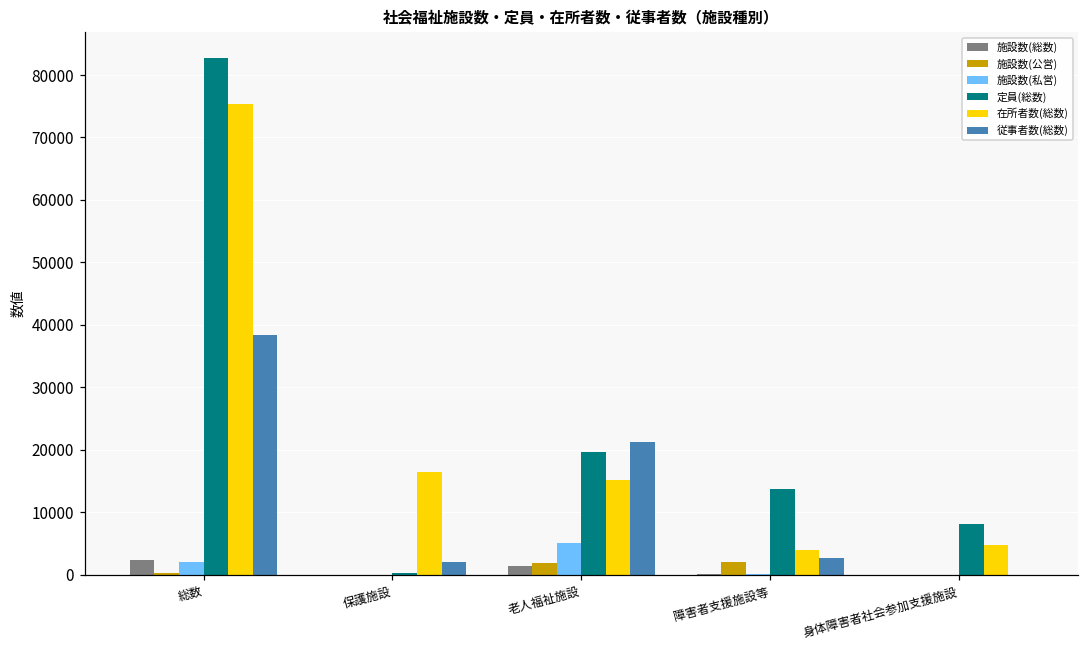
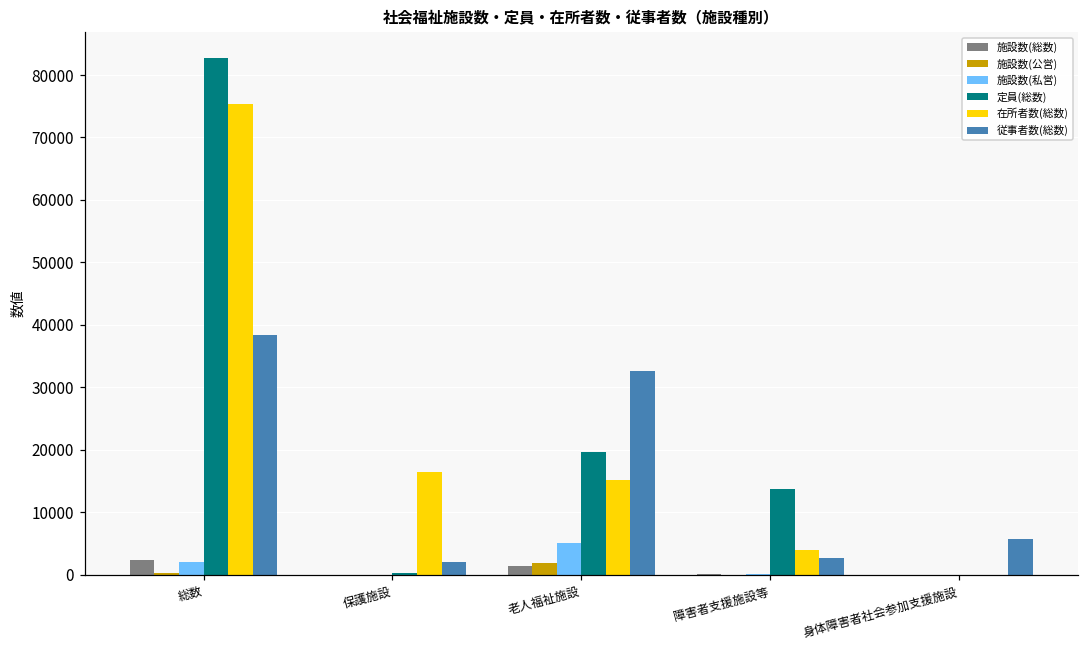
従事者数(総数), 老人福祉施設: 21000 -> 33000
施設数(公営), 障害者支援施設等: 2000 -> 0
定員(総数), 身体障害者社会参加支援施設: 8000 -> 0
在所者数(総数), 身体障害者社会参加支援施設: 5000 -> 0
従事者数(総数), 身体障害者社会参加支援施設: 0 -> 6000
